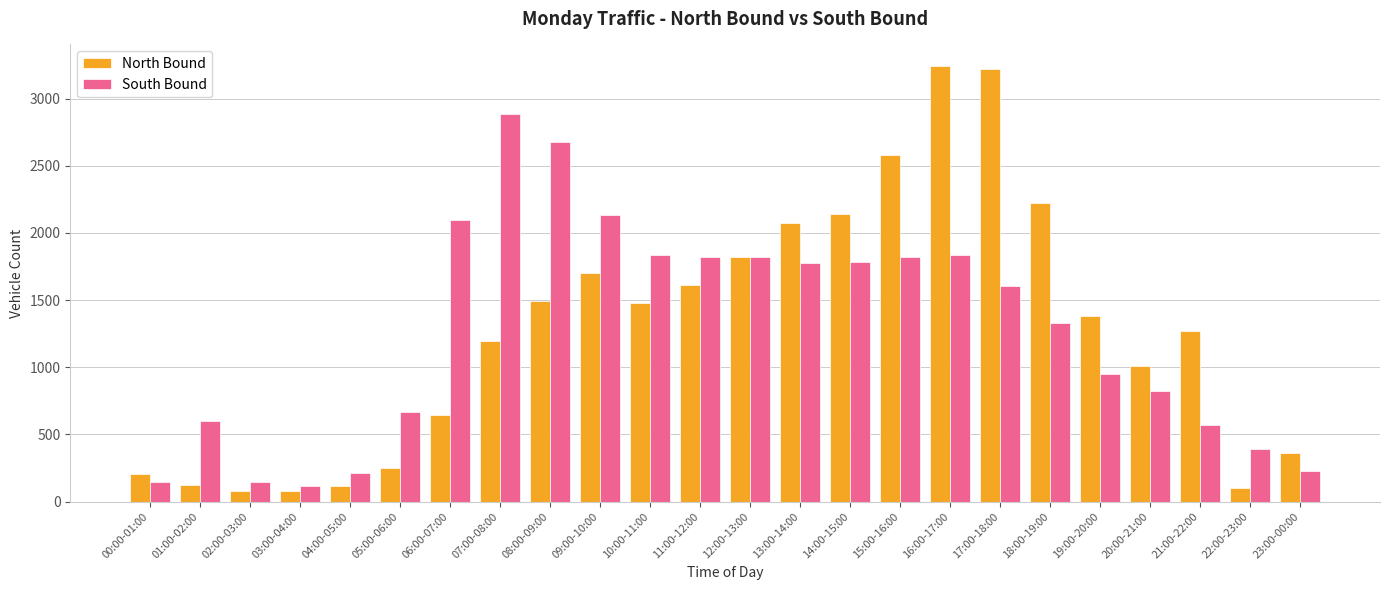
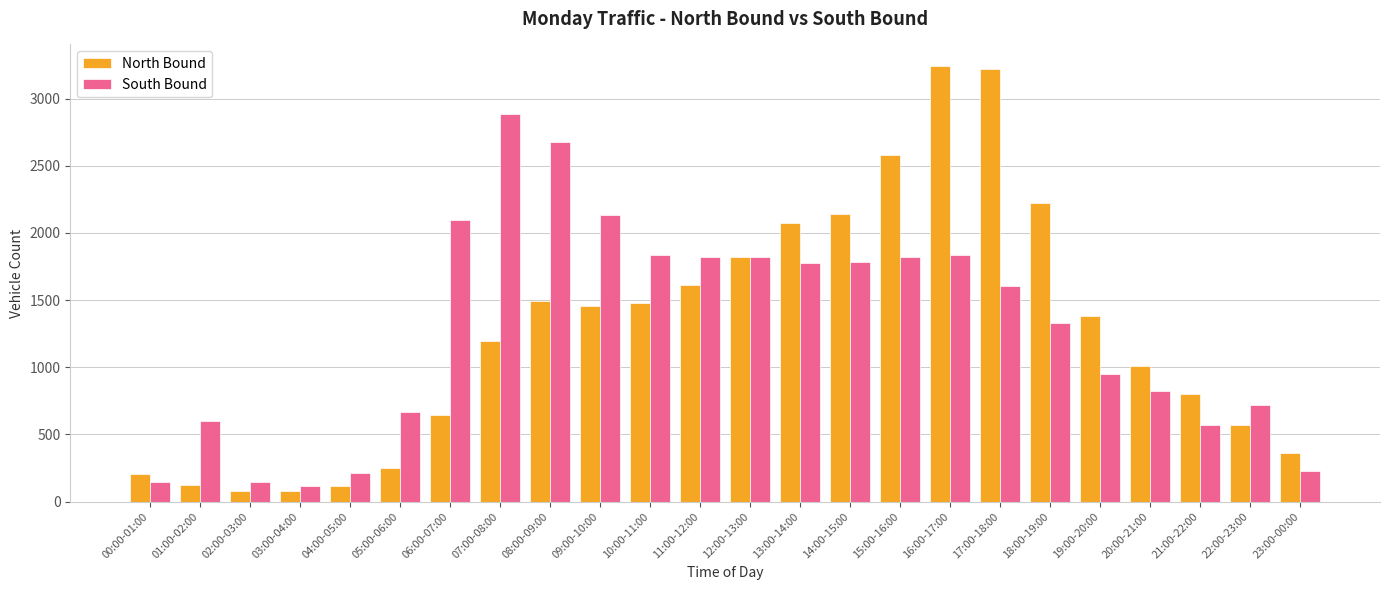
North Bound, 09:00-10:00: 1700 -> 1460
North Bound, 21:00-22:00: 1270 -> 800
North Bound, 22:00-23:00: 100 -> 570
South Bound, 22:00-23:00: 390 -> 720
